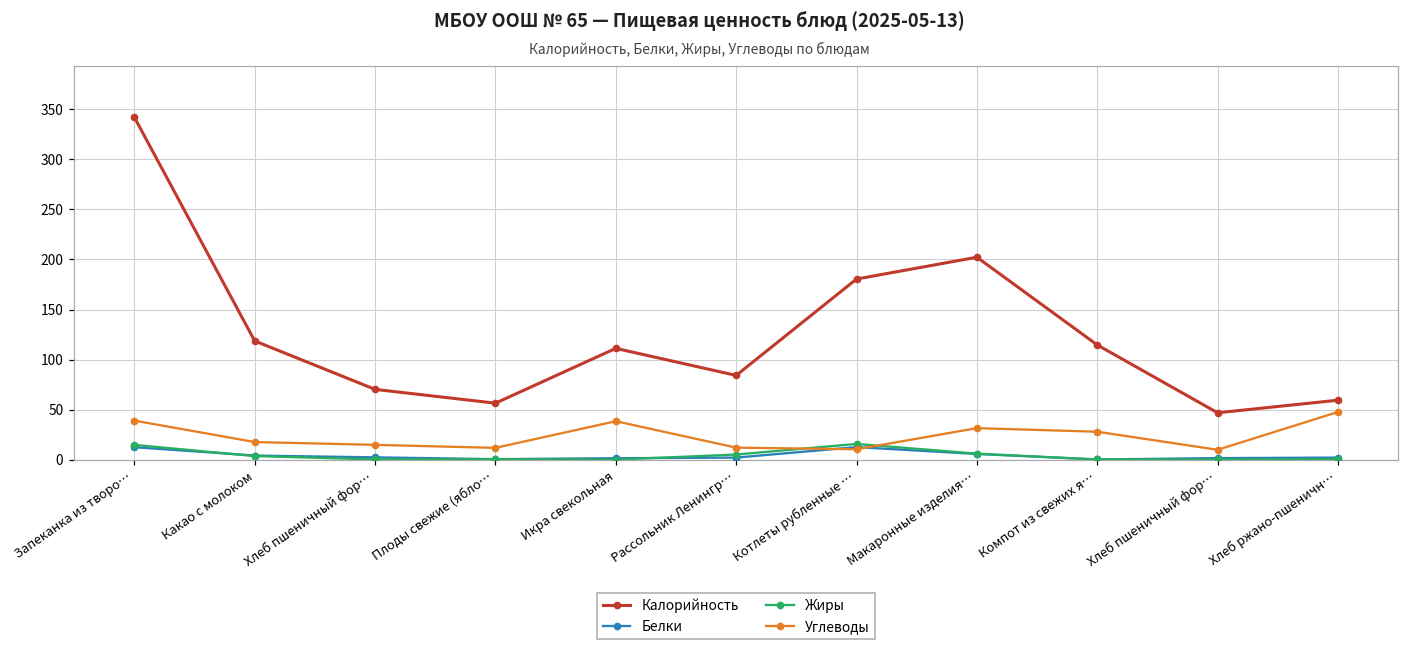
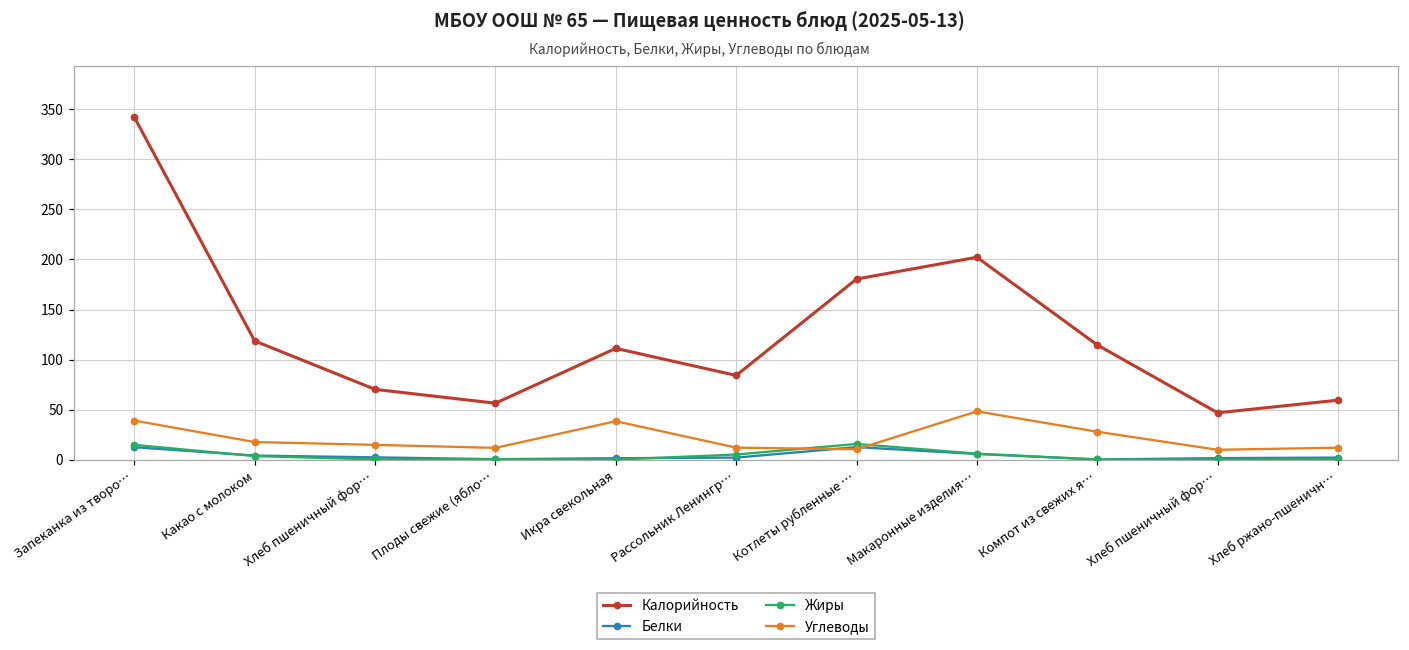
Углеводы, Макаронные изделия…: 30 -> 50
Углеводы, Хлеб ржано-пшеничн…: 50 -> 10
